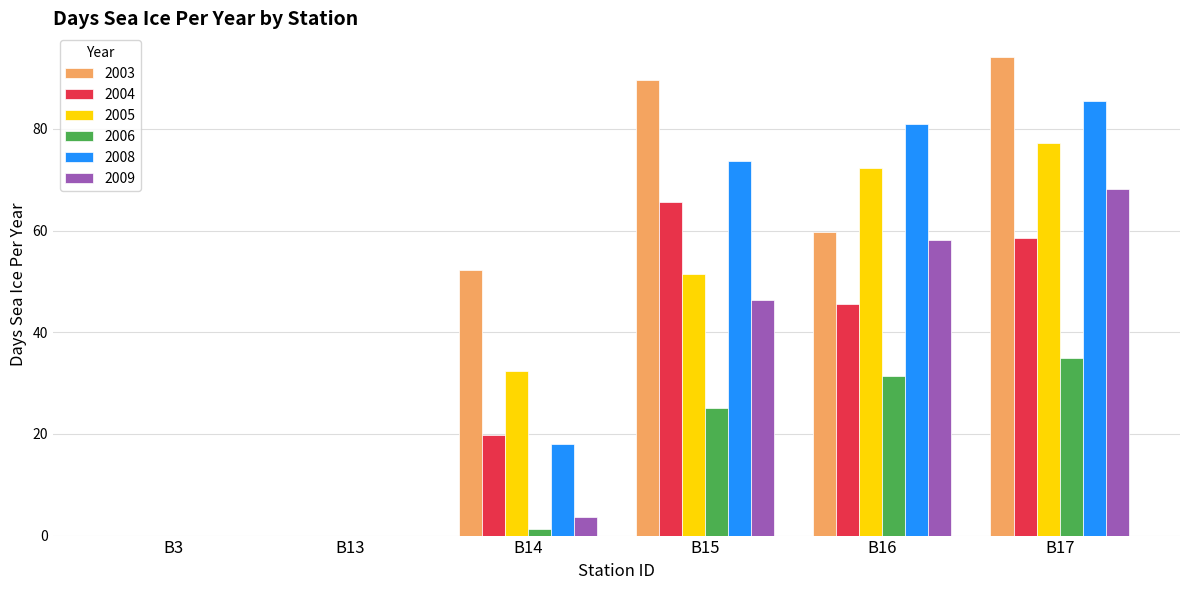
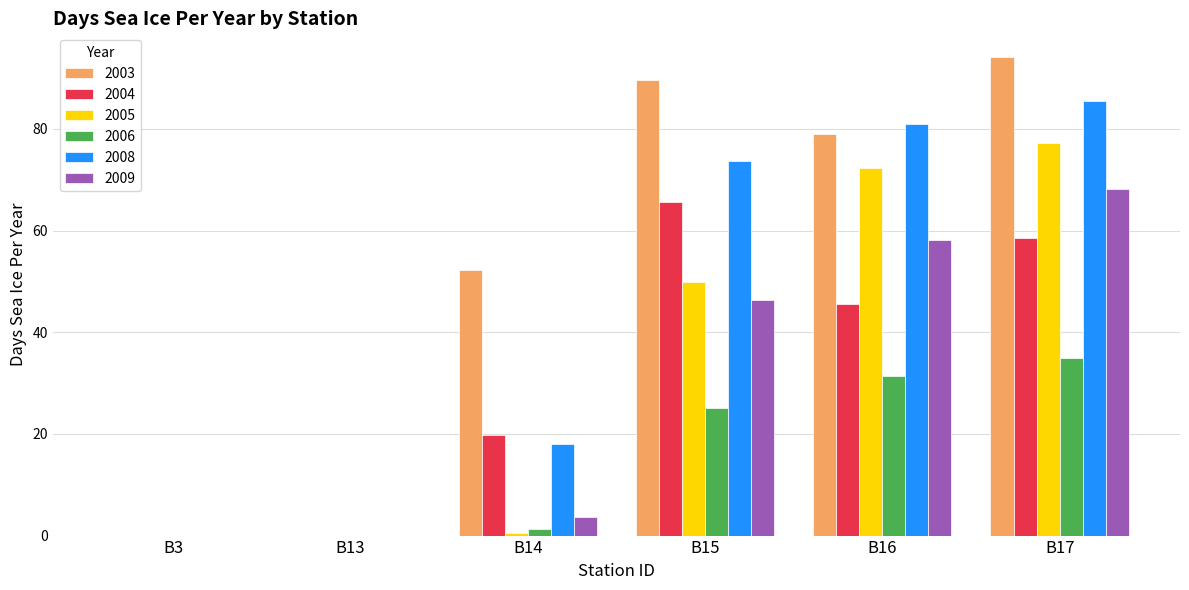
2005, B14: 32 -> 1
2005, B15: 52 -> 50
2003, B16: 60 -> 79
